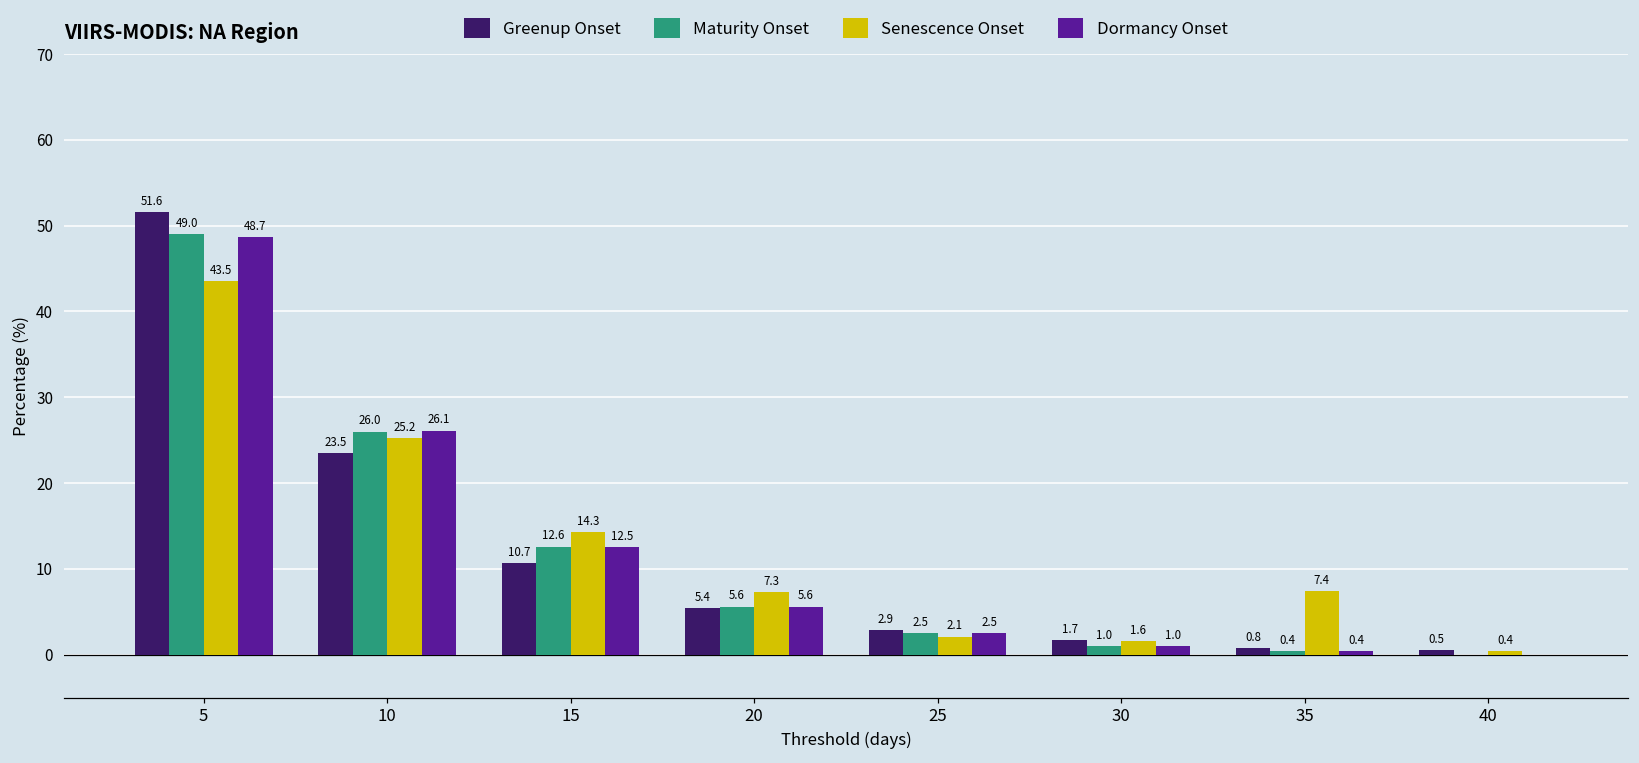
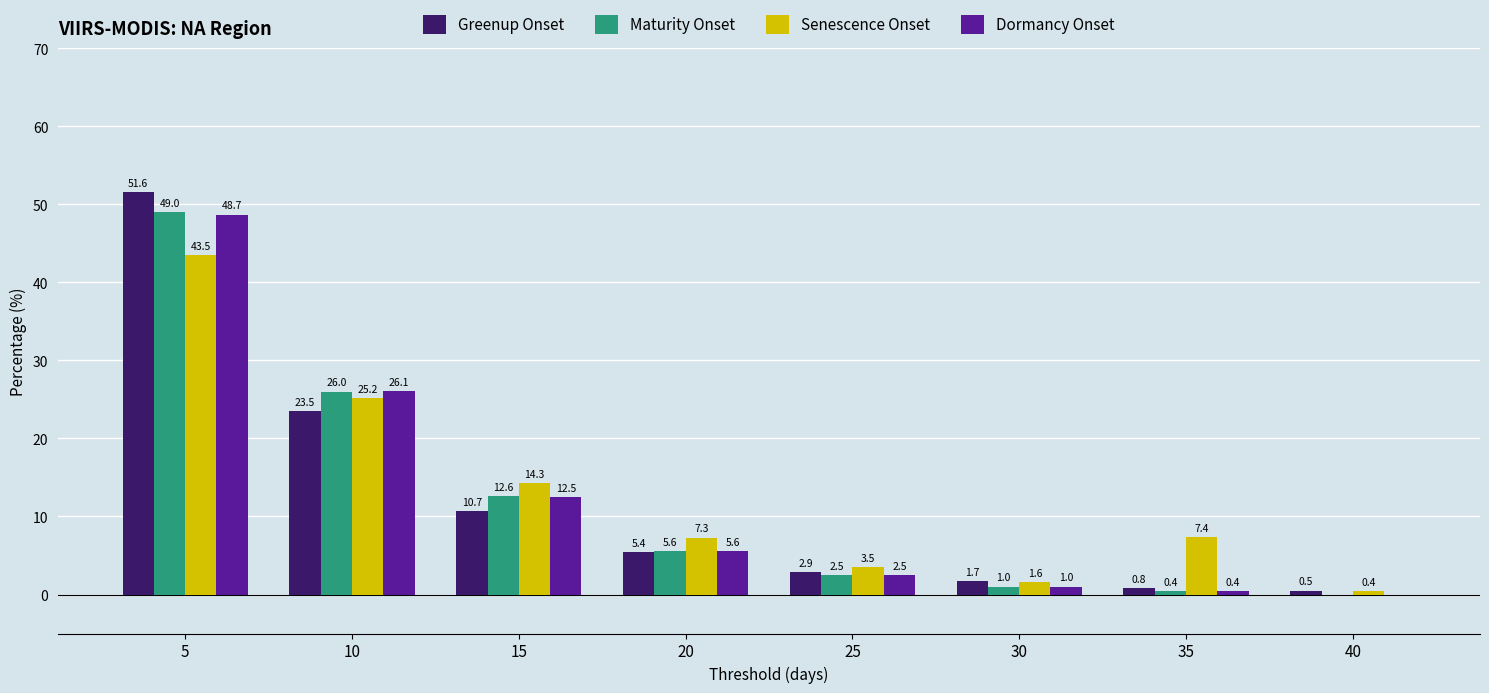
Senescence Onset, 25: 2.1 -> 3.5
